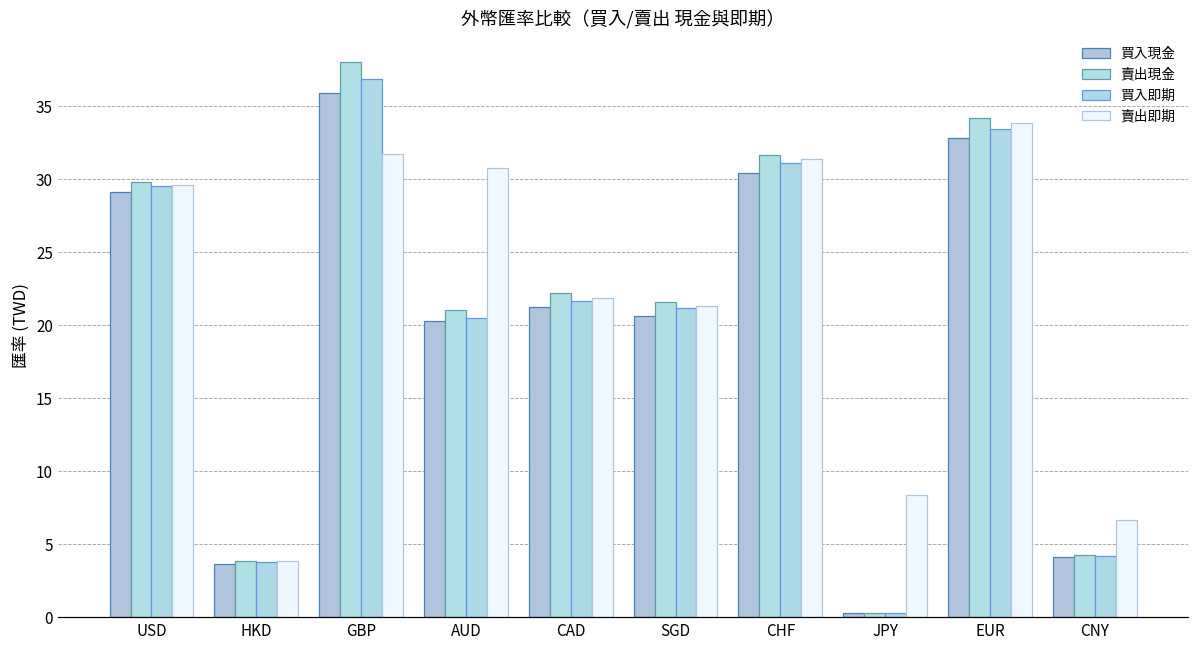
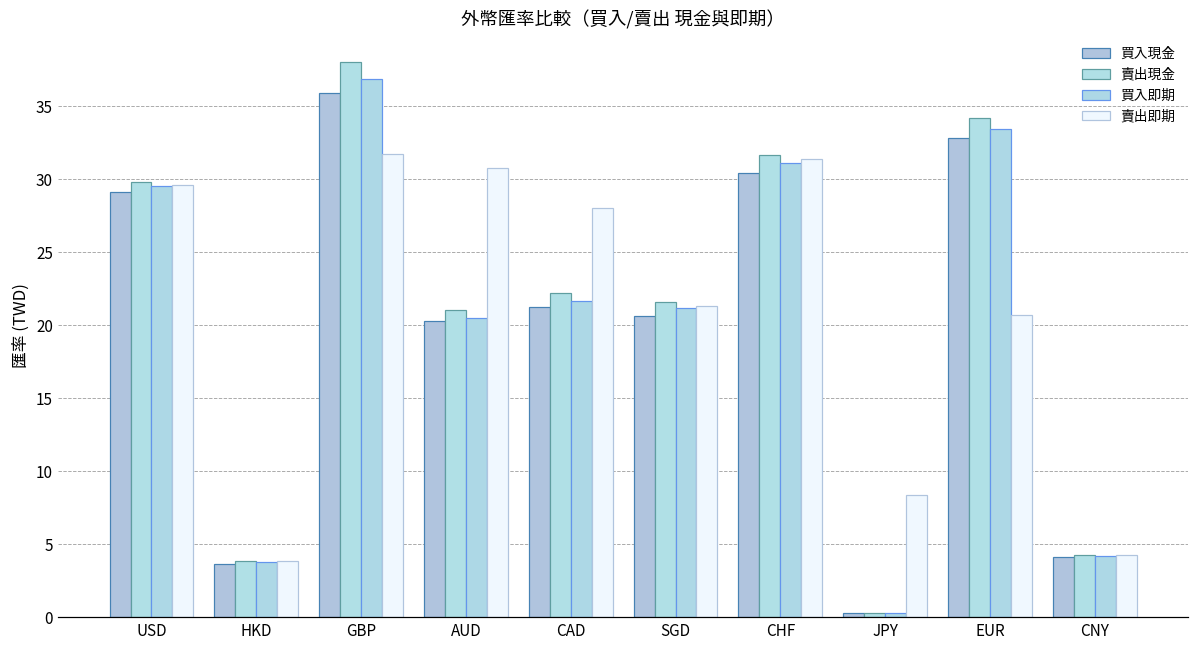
賣出即期, CAD: 21.9 -> 28.0
賣出即期, EUR: 33.9 -> 20.7
賣出即期, CNY: 6.7 -> 4.2
